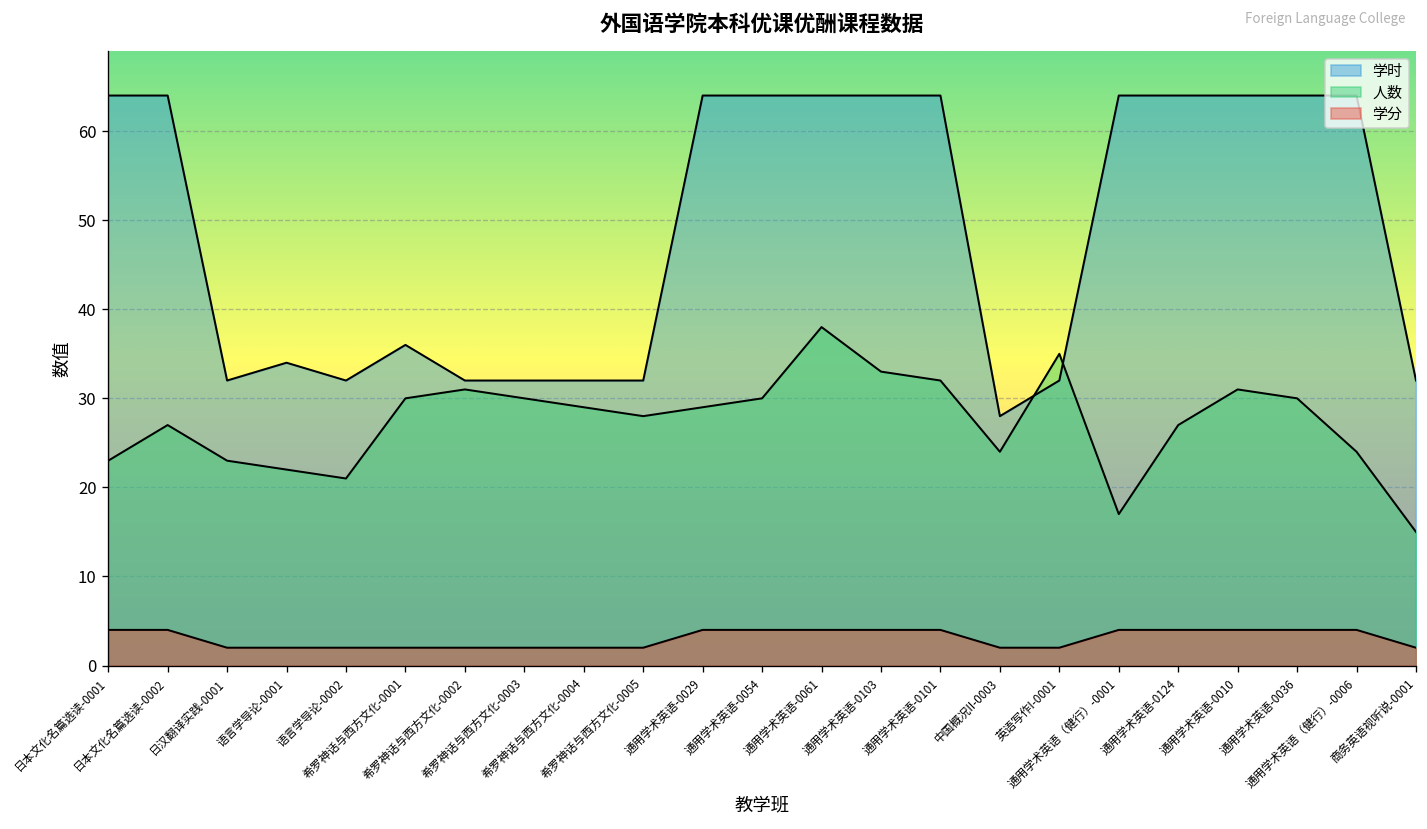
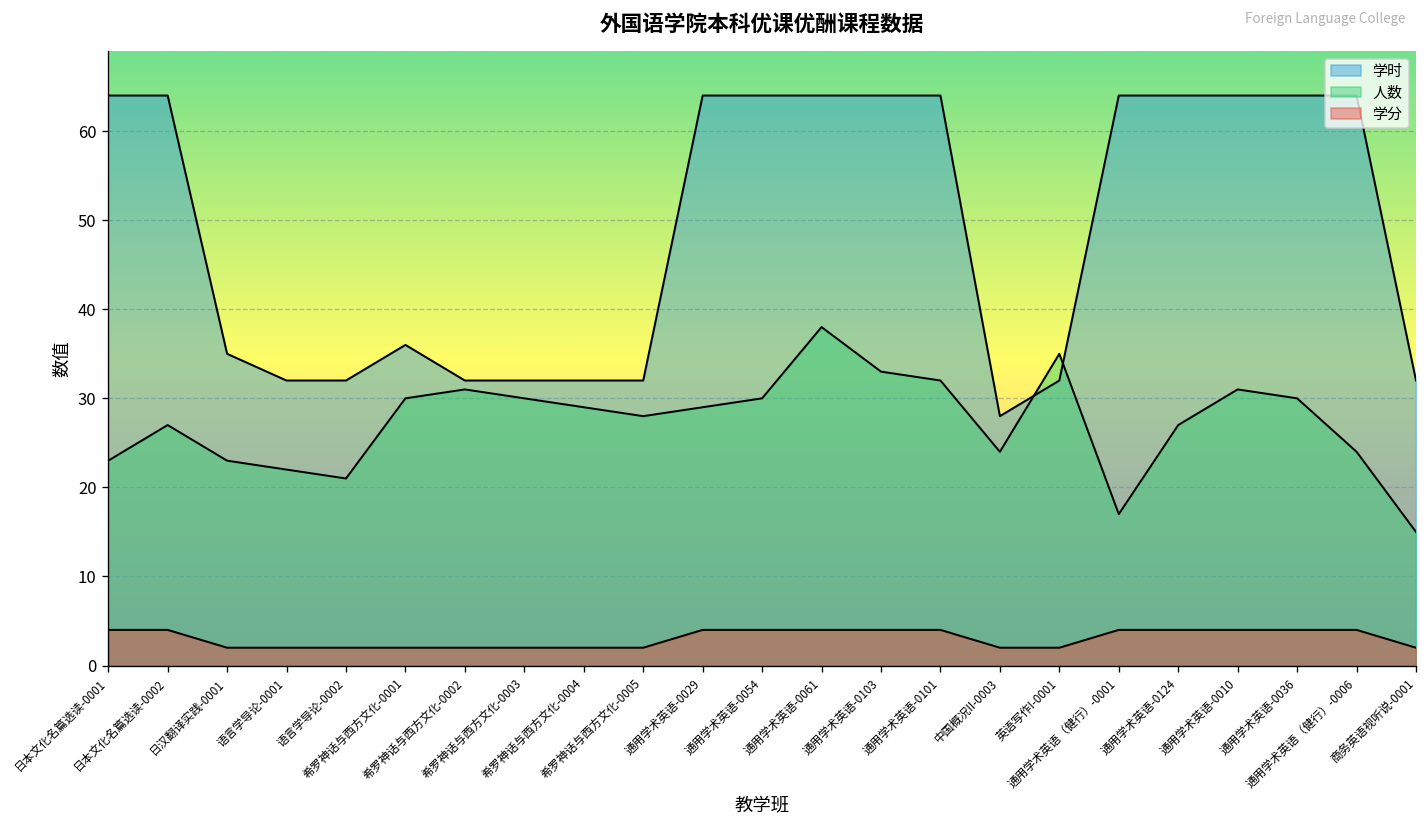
学时, 日汉翻译实践-0001: 32 -> 35
学时, 语言学导论-0001: 34 -> 32
